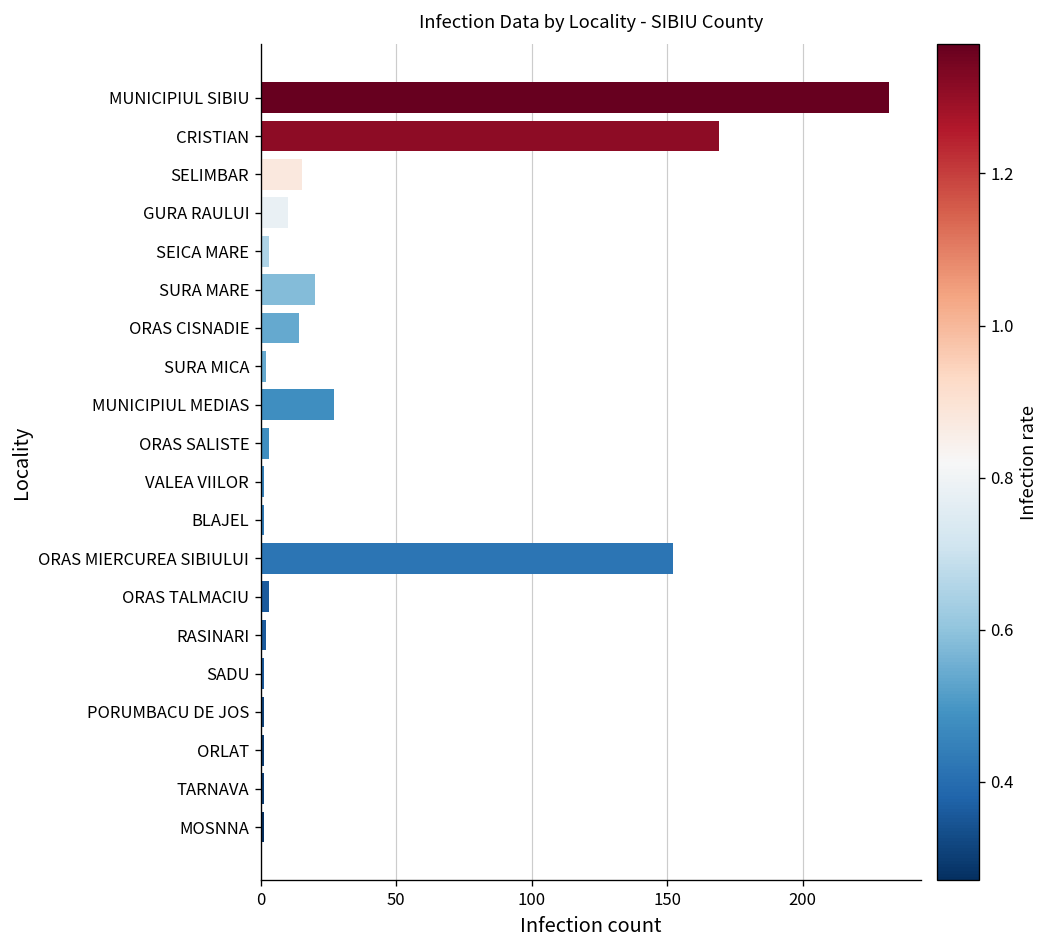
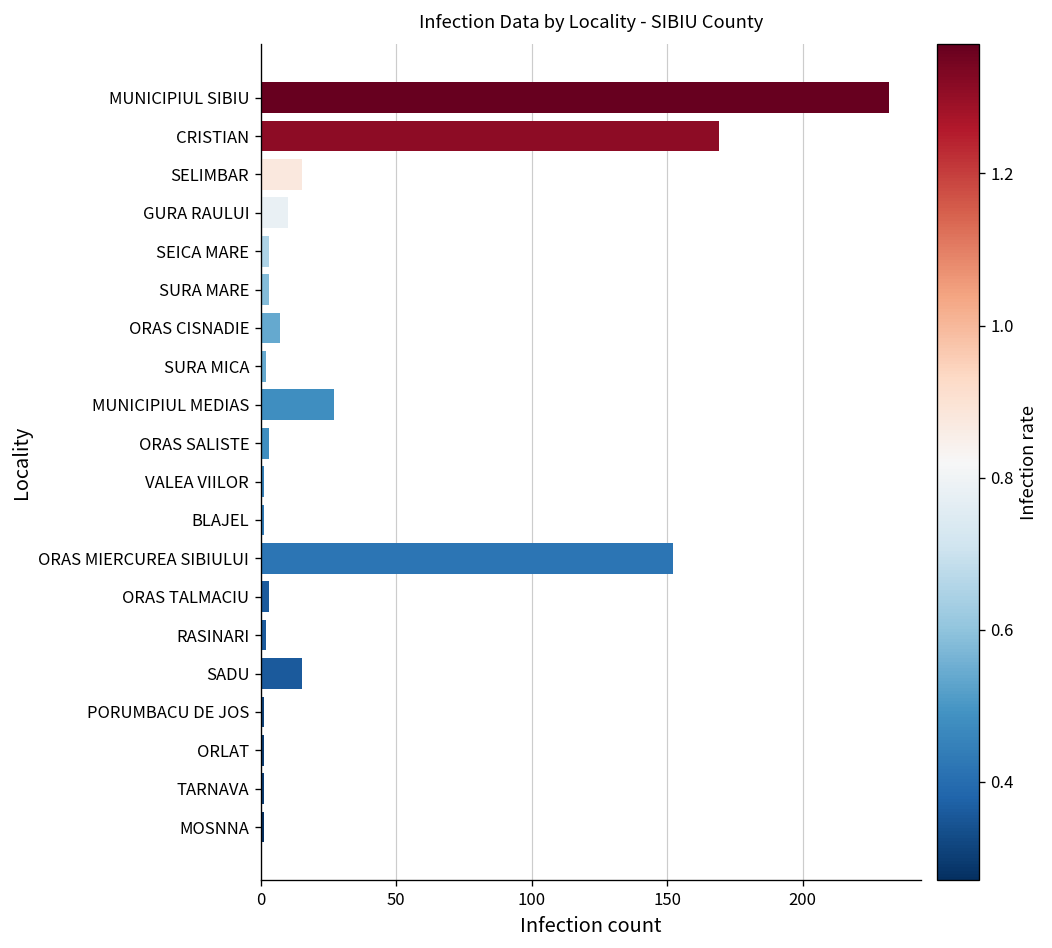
SURA MARE: 20 -> 3
ORAS CISNADIE: 14 -> 7
SADU: 1 -> 15
